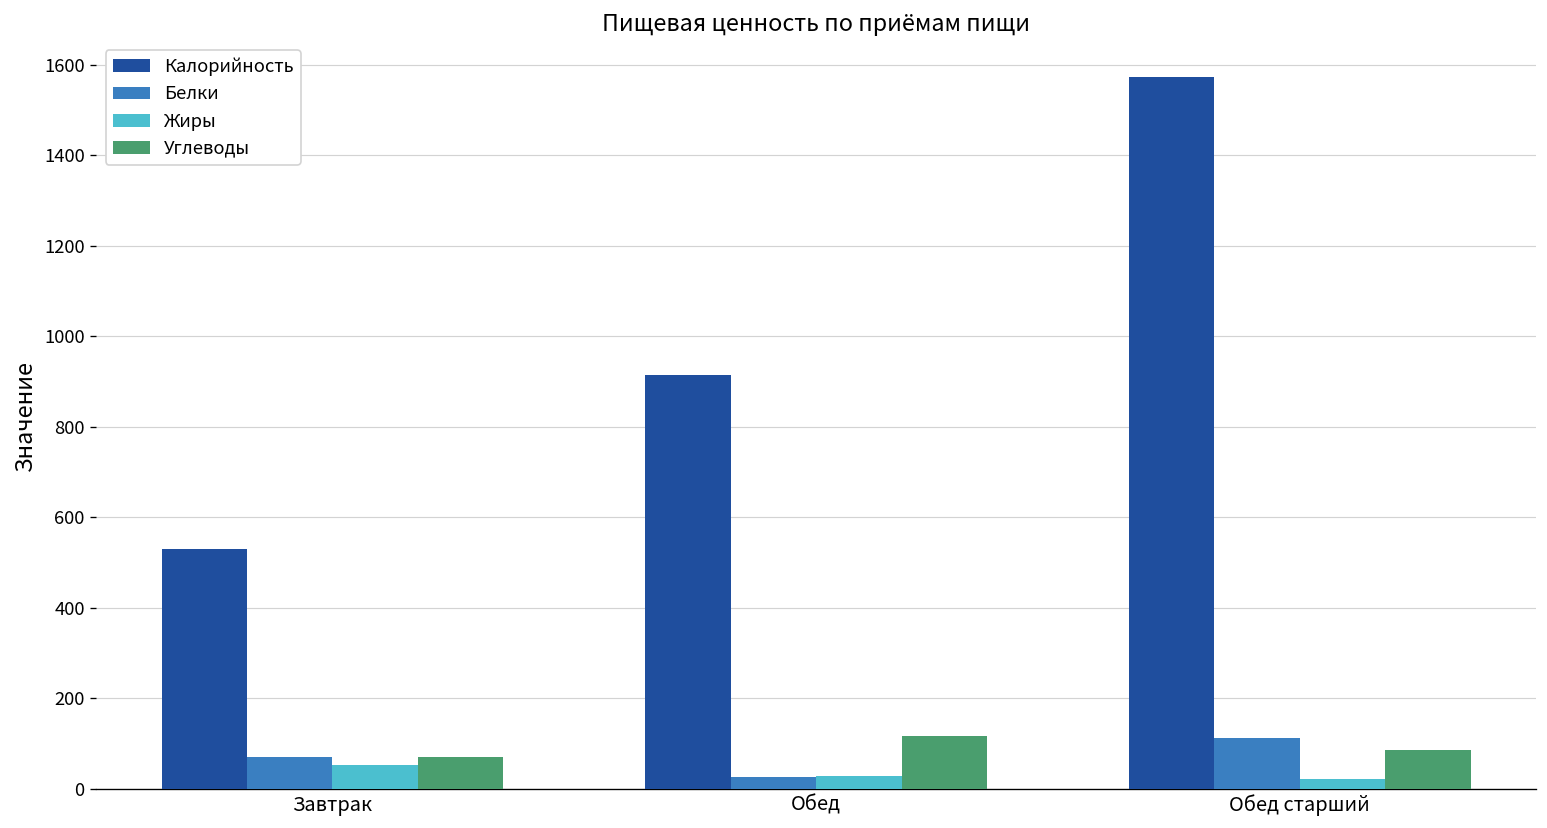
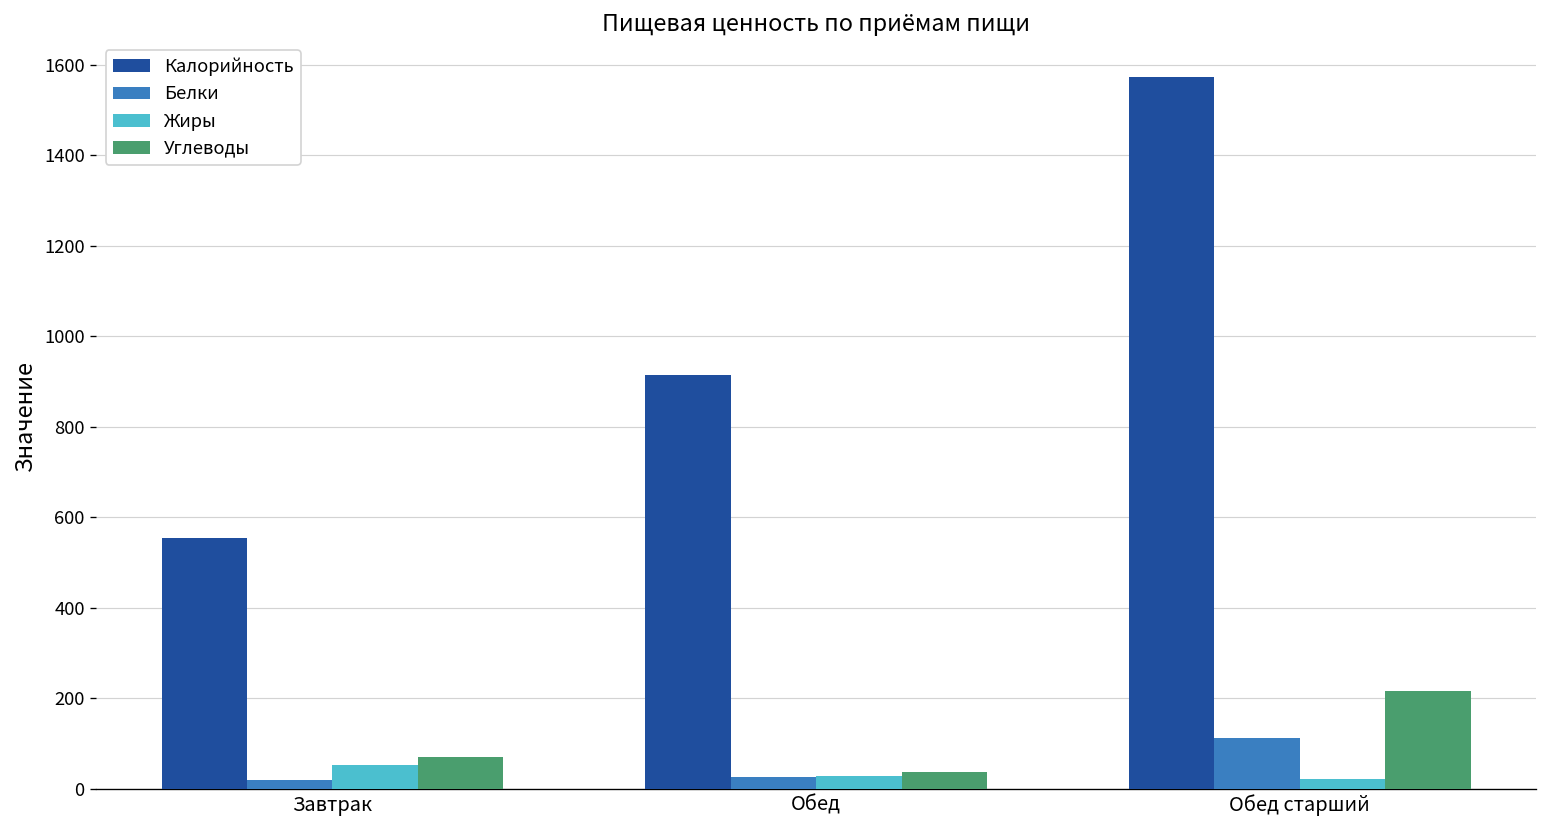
Калорийность, Завтрак: 530 -> 560
Белки, Завтрак: 70 -> 20
Углеводы, Обед: 120 -> 40
Углеводы, Обед старший: 90 -> 220
